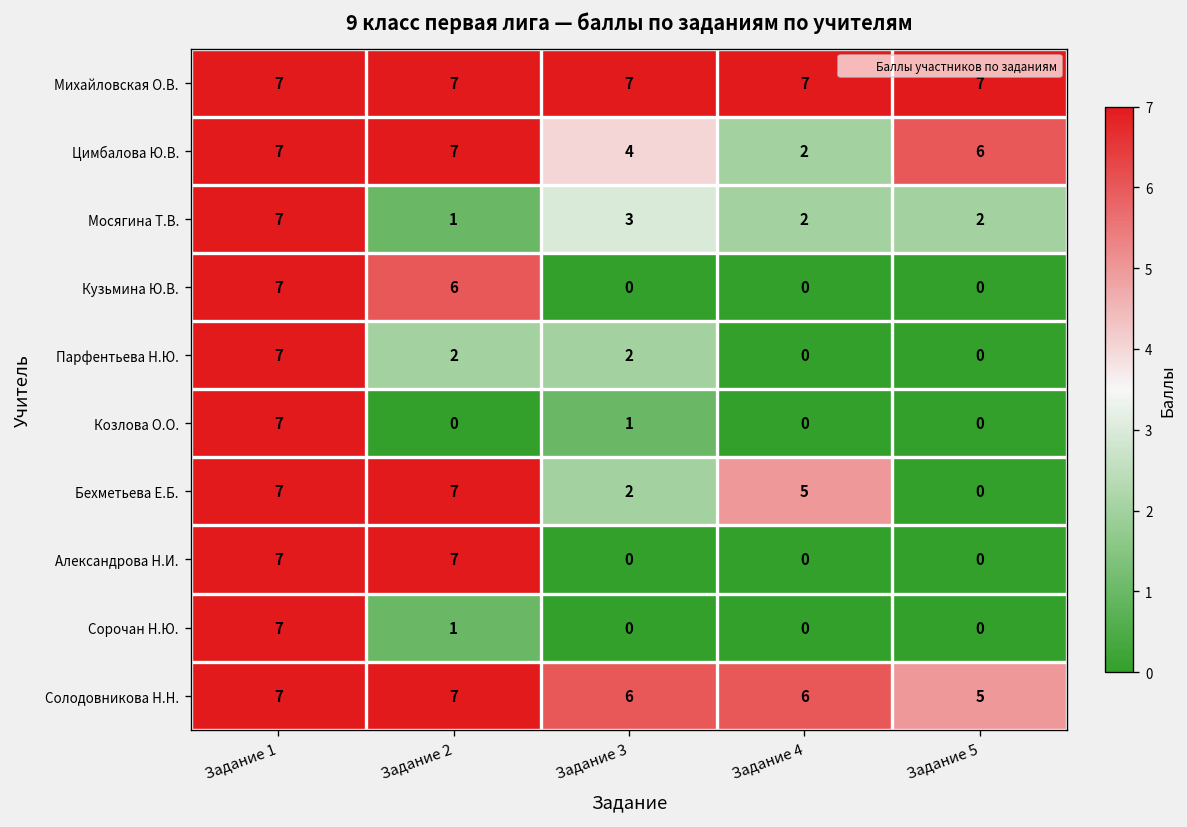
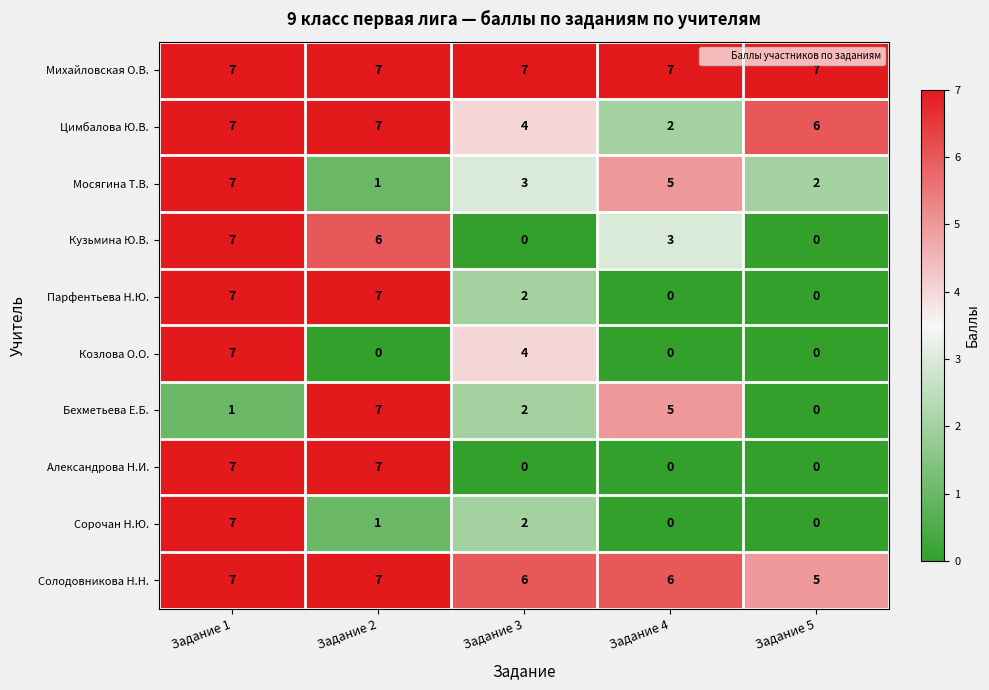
Мосягина Т.В., Задание 4: 2 -> 5
Кузьмина Ю.В., Задание 4: 0 -> 3
Парфентьева Н.Ю., Задание 2: 2 -> 7
Козлова О.О., Задание 3: 1 -> 4
Бехметьева Е.Б., Задание 1: 7 -> 1
Сорочан Н.Ю., Задание 3: 0 -> 2
